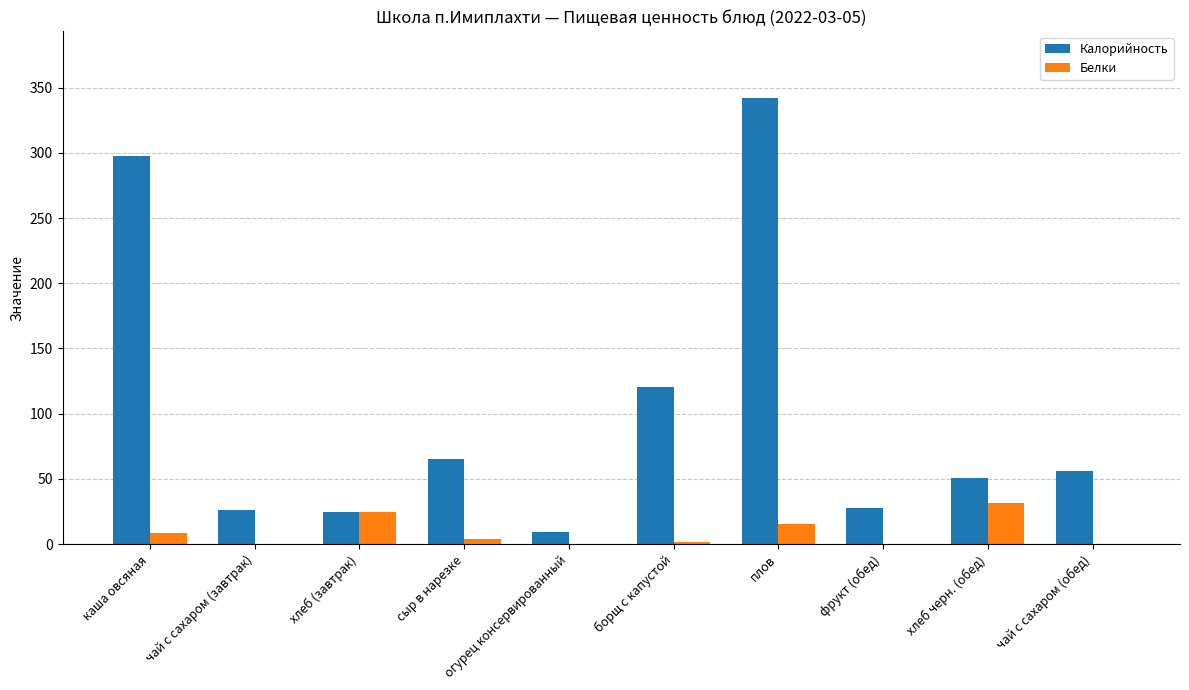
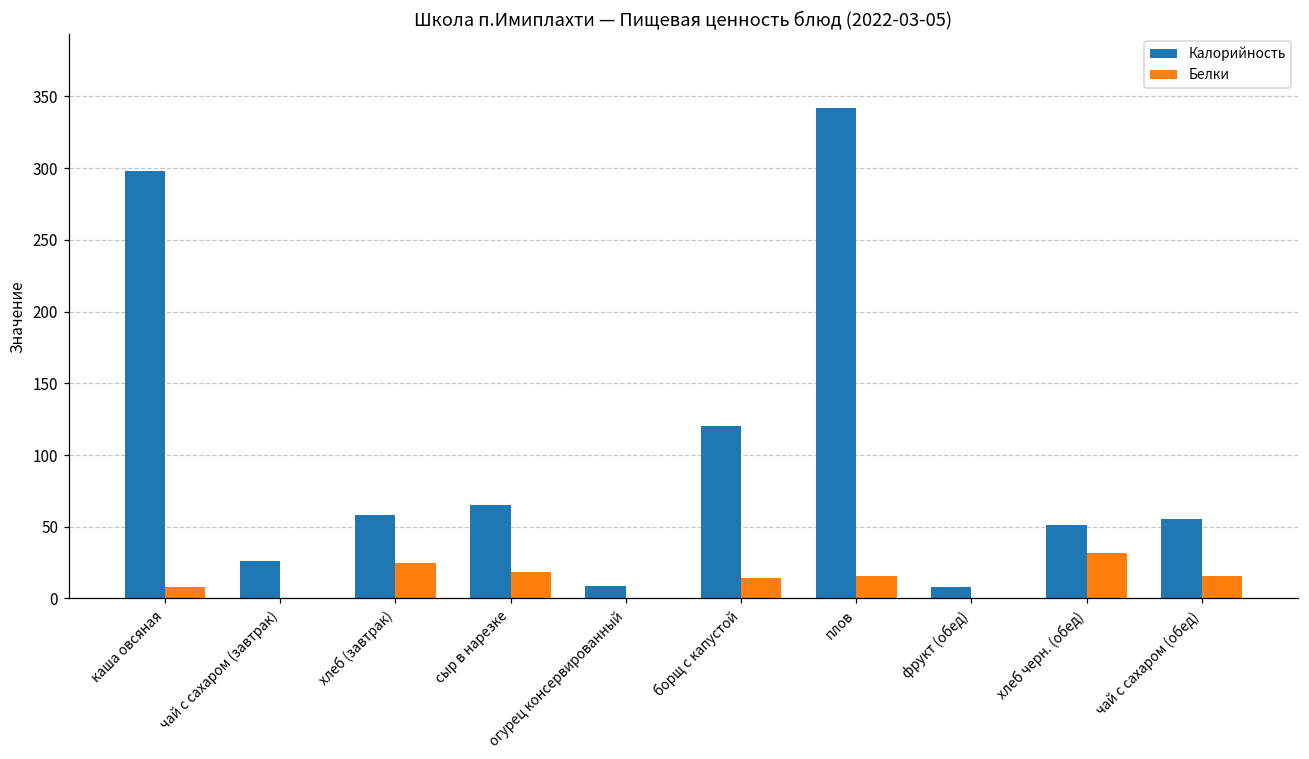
Калорийность, хлеб (завтрак): 25 -> 58
Белки, сыр в нарезке: 4 -> 18
Белки, борщ с капустой: 2 -> 15
Калорийность, фрукт (обед): 28 -> 8
Белки, чай с сахаром (обед): 0 -> 16
